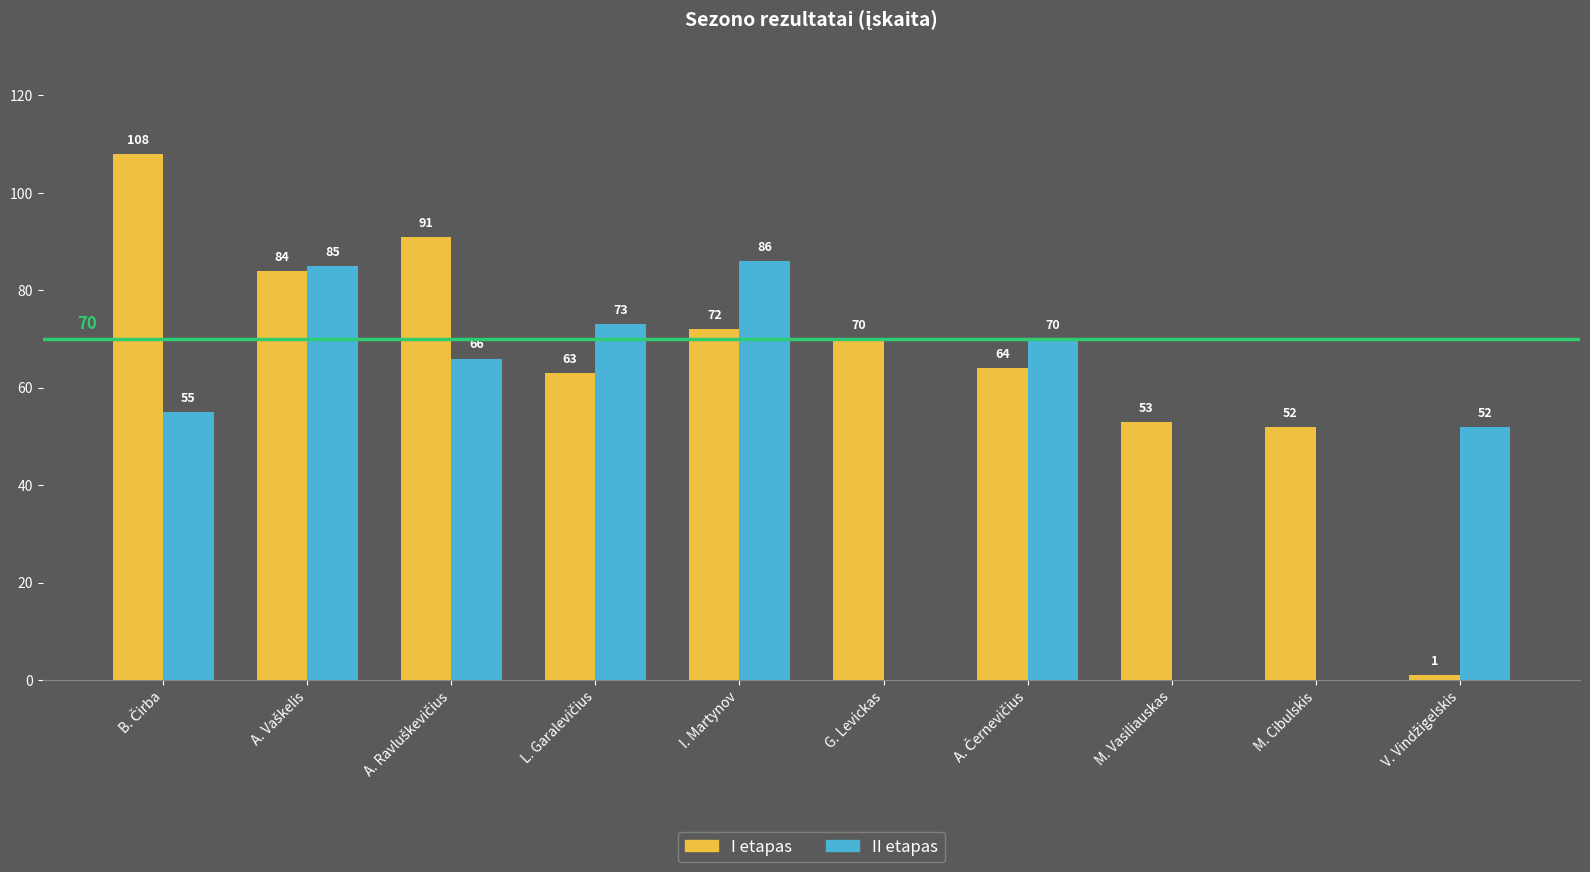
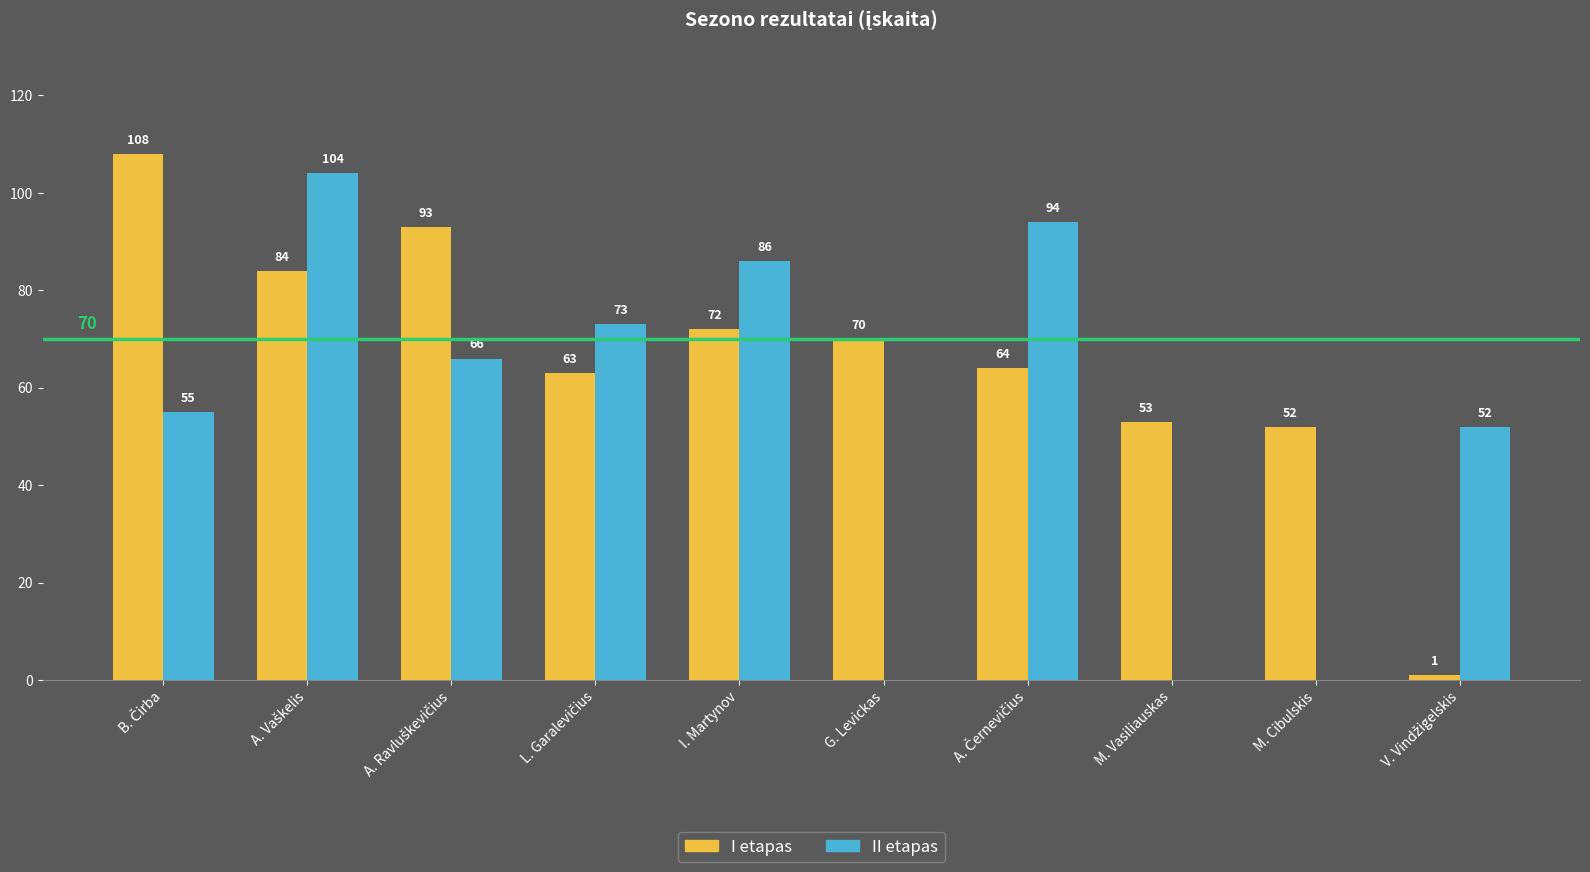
II etapas, A. Vaškelis: 85 -> 104
I etapas, A. Ravluškevičius: 91 -> 93
II etapas, A. Černevičius: 70 -> 94
